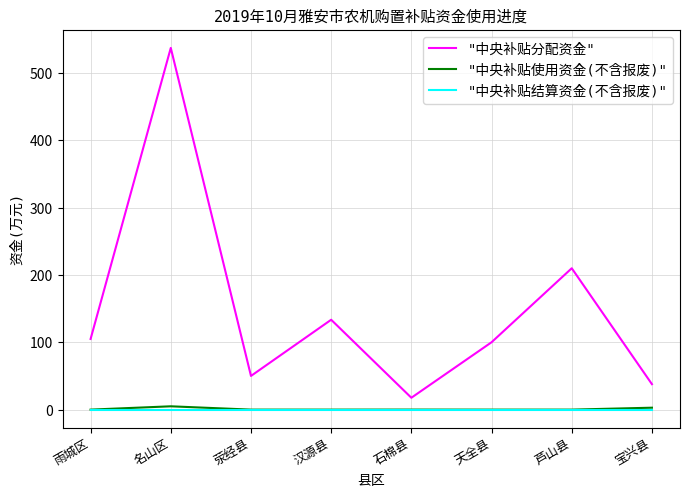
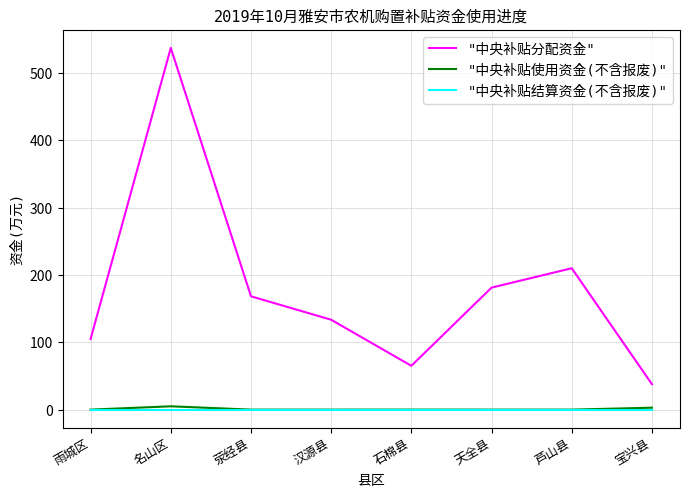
"中央补贴分配资金", 荥经县: 50 -> 170
"中央补贴分配资金", 石棉县: 20 -> 70
"中央补贴分配资金", 天全县: 100 -> 180
